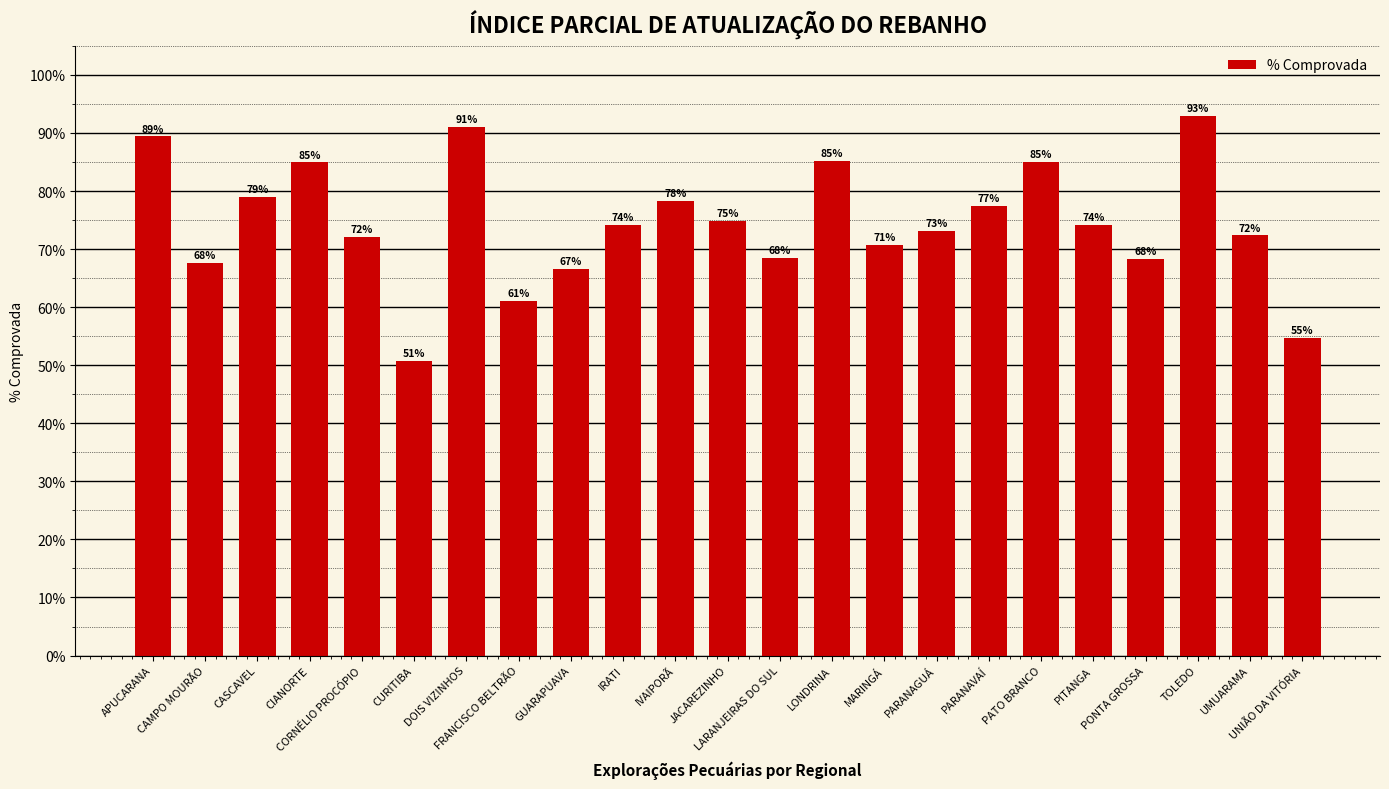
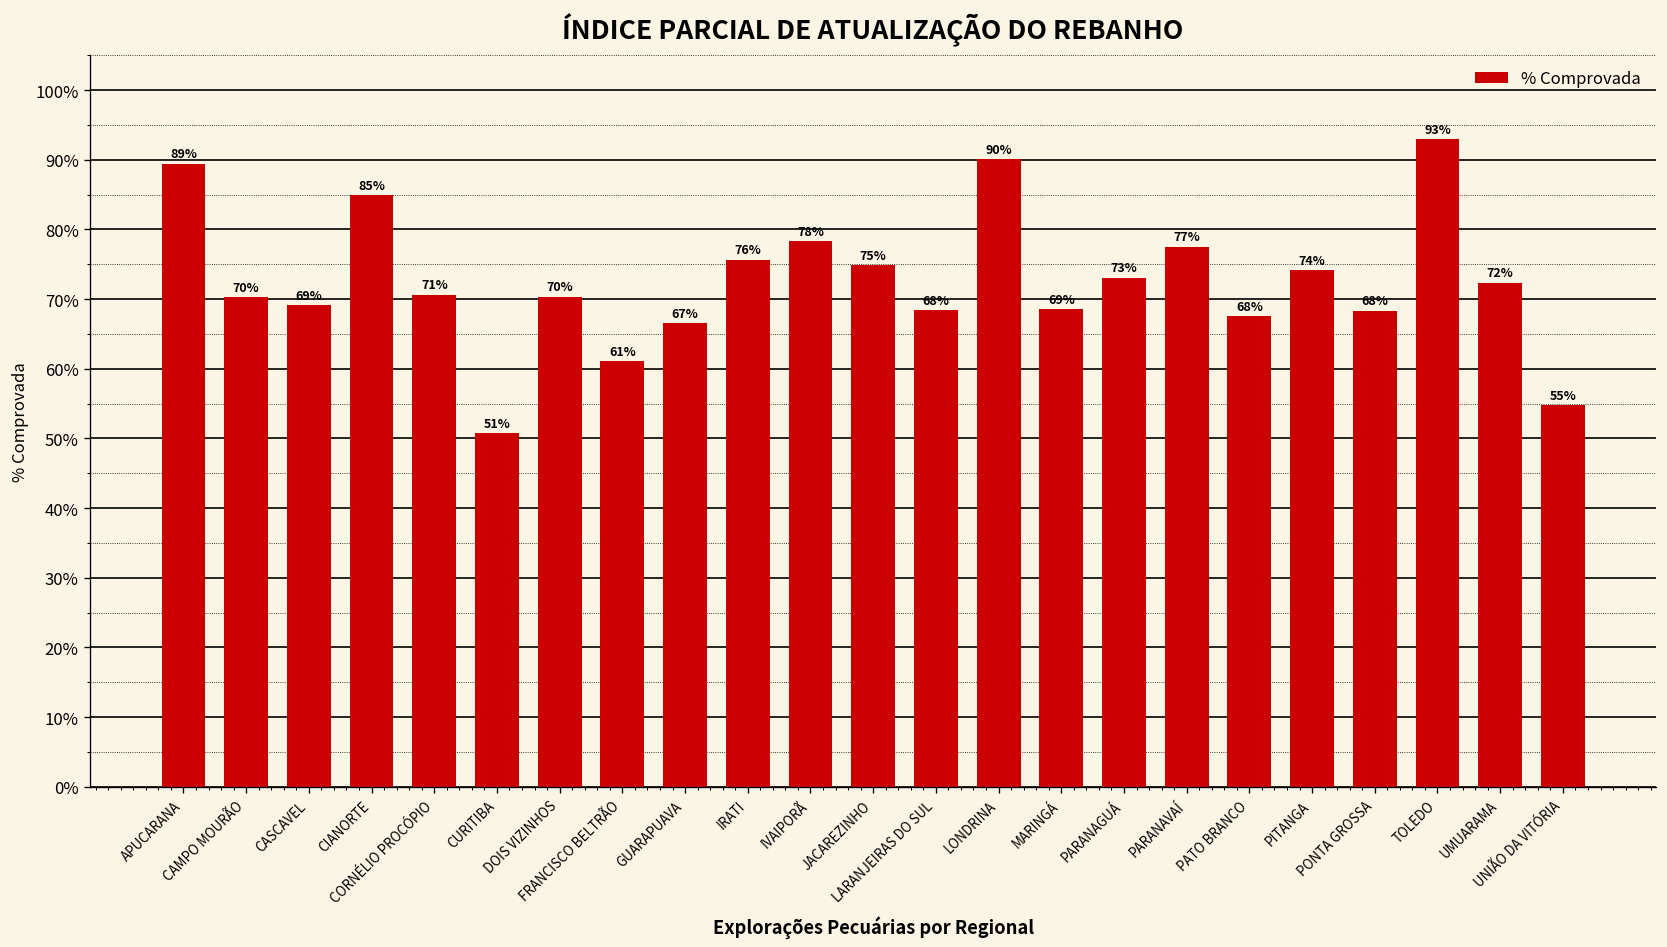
CAMPO MOURÃO: 68% -> 70%
CASCAVEL: 79% -> 69%
CORNÉLIO PROCÓPIO: 72% -> 71%
DOIS VIZINHOS: 91% -> 70%
IRATI: 74% -> 76%
LONDRINA: 85% -> 90%
MARINGÁ: 71% -> 69%
PATO BRANCO: 85% -> 68%
